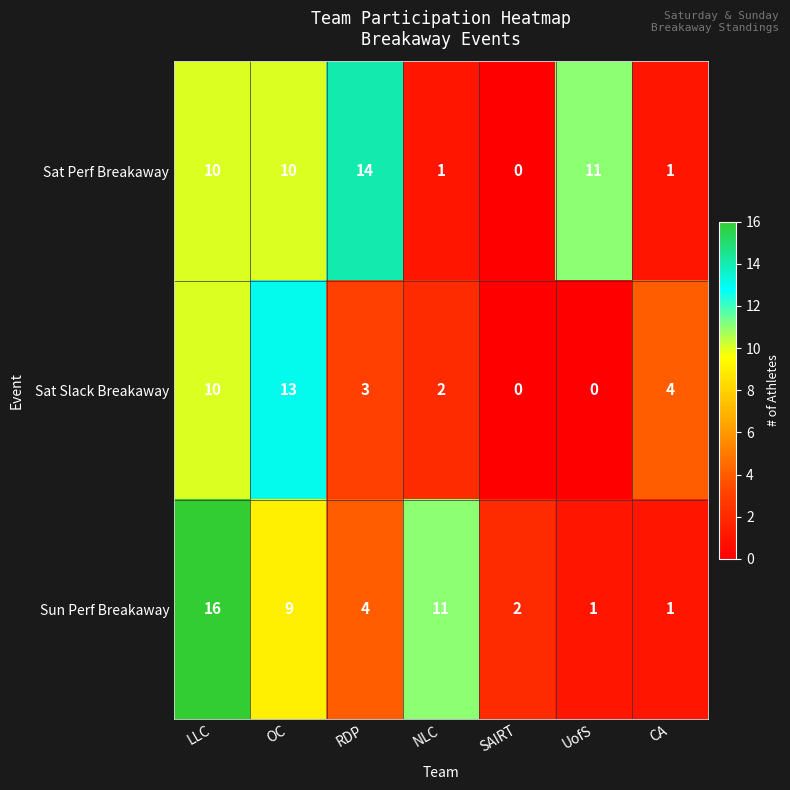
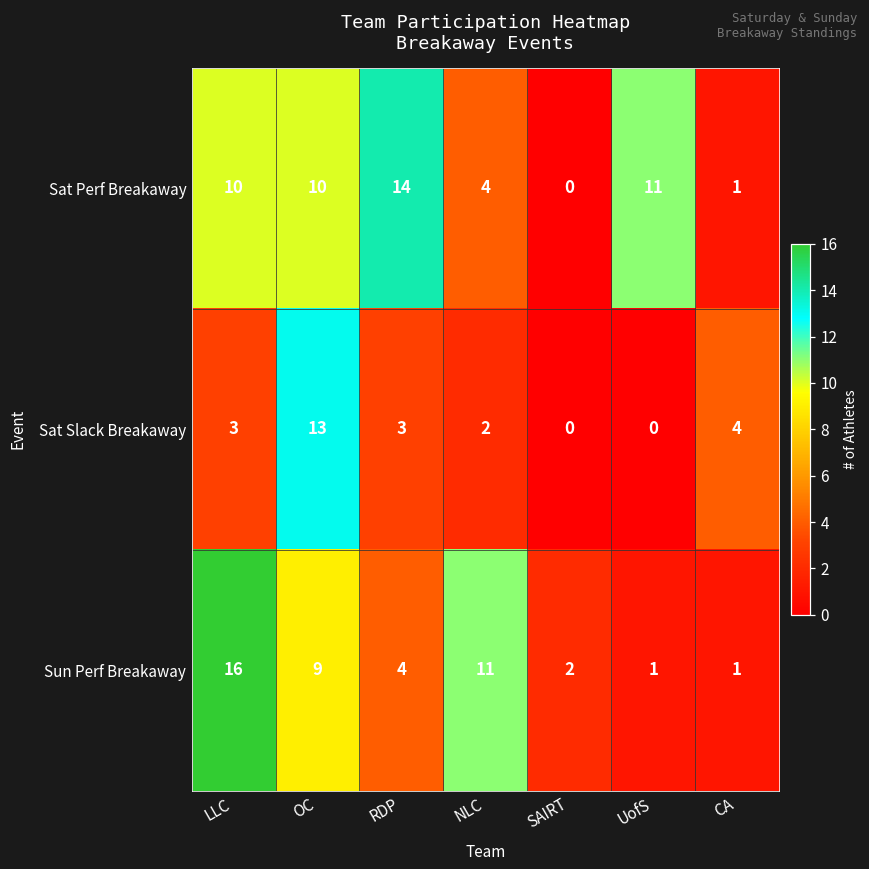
Sat Perf Breakaway, NLC: 1 -> 4
Sat Slack Breakaway, LLC: 10 -> 3
